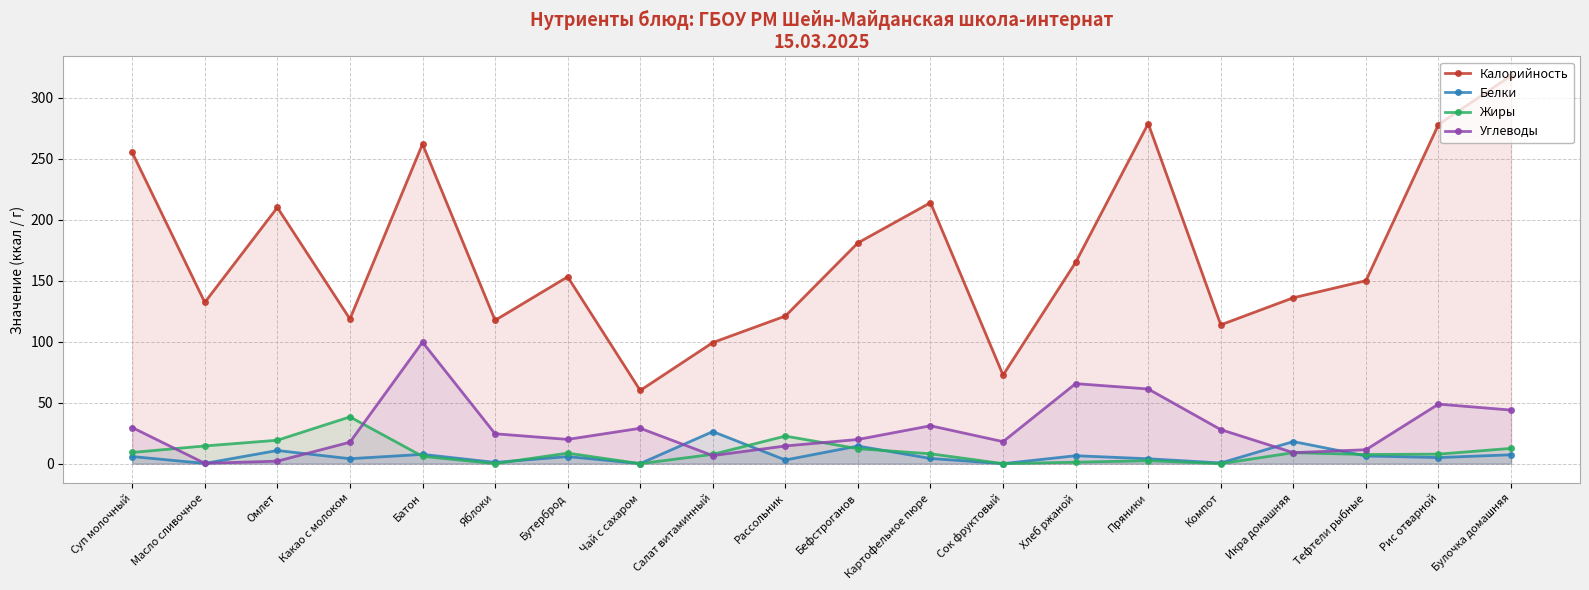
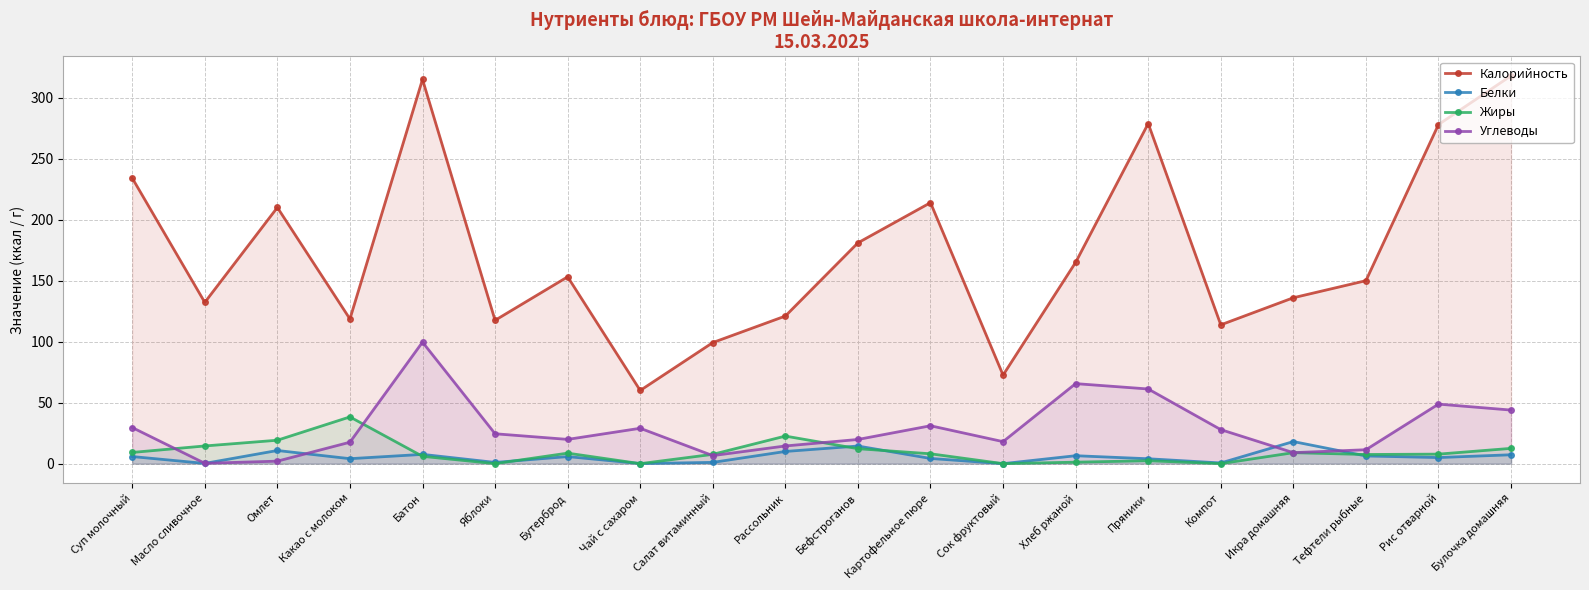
Калорийность, Суп молочный: 255 -> 234
Калорийность, Батон: 262 -> 315
Белки, Салат витаминный: 26 -> 1
Белки, Рассольник: 3 -> 10
